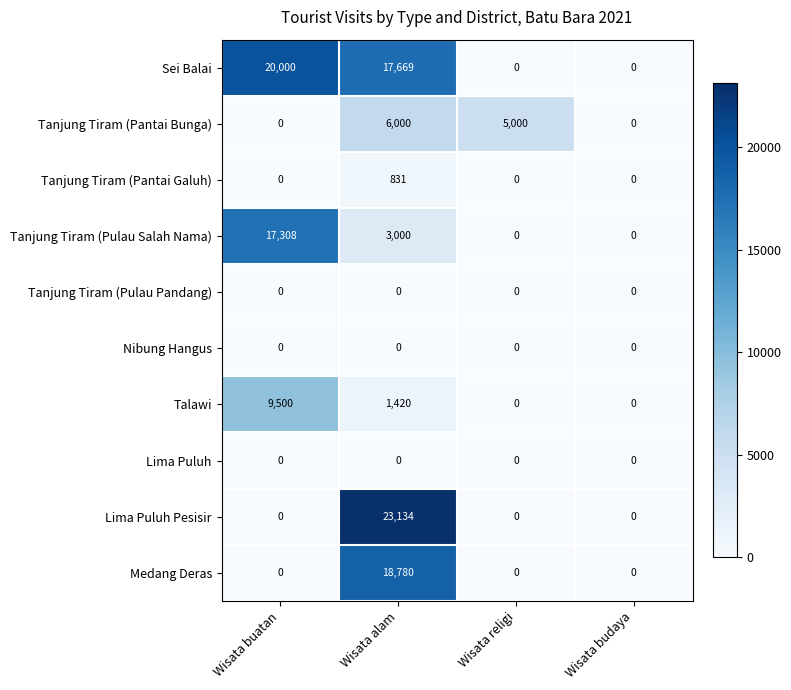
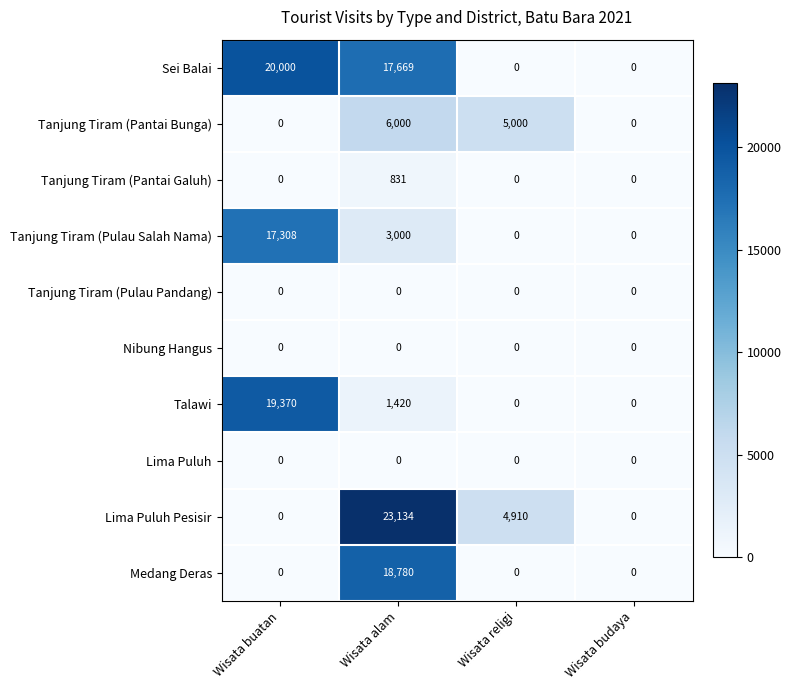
Talawi, Wisata buatan: 9,500 -> 19,370
Lima Puluh Pesisir, Wisata religi: 0 -> 4,910
